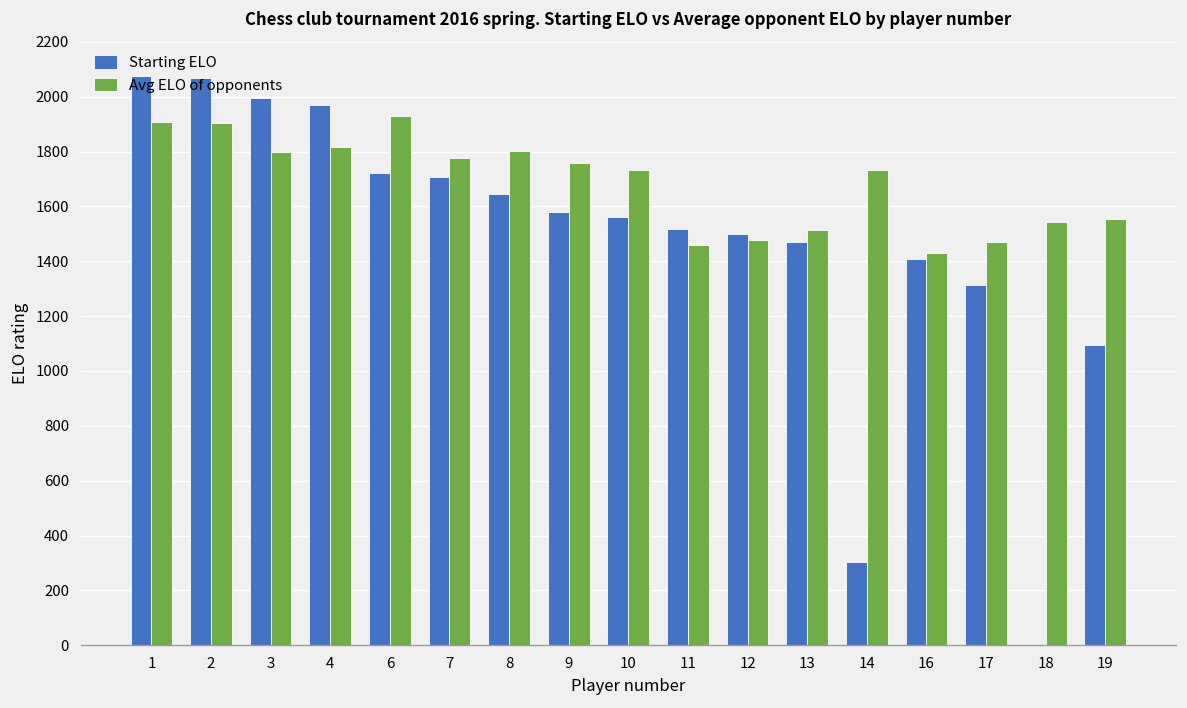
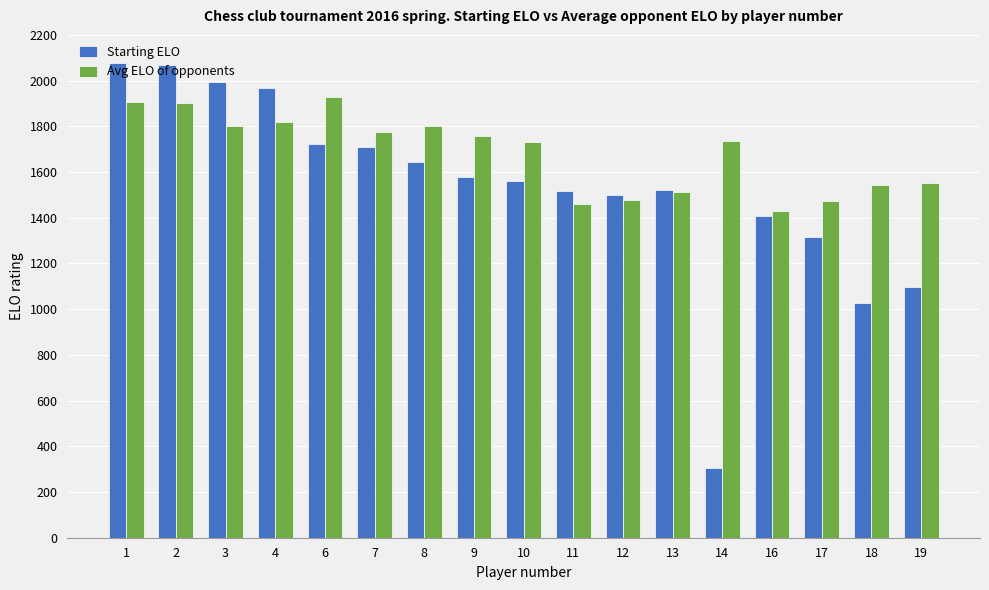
Starting ELO, 13: 1470 -> 1520
Starting ELO, 18: 0 -> 1030
